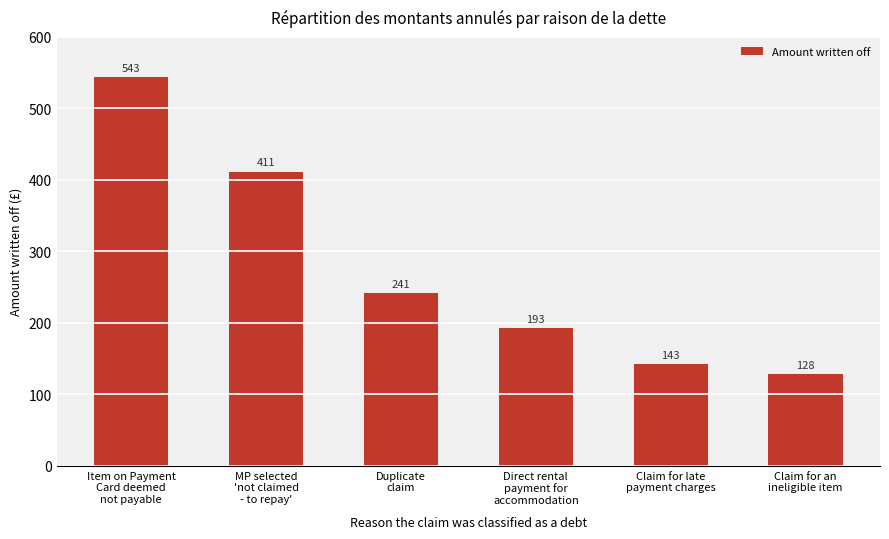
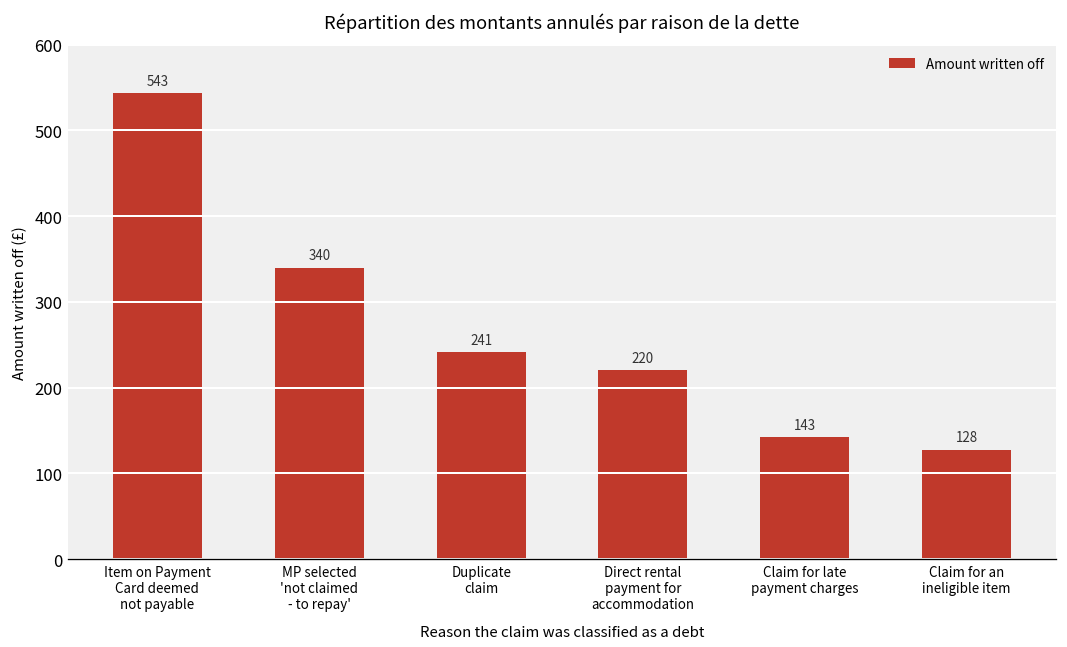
MP selected 'not claimed - to repay': 411 -> 340
Direct rental payment for accommodation: 193 -> 220
